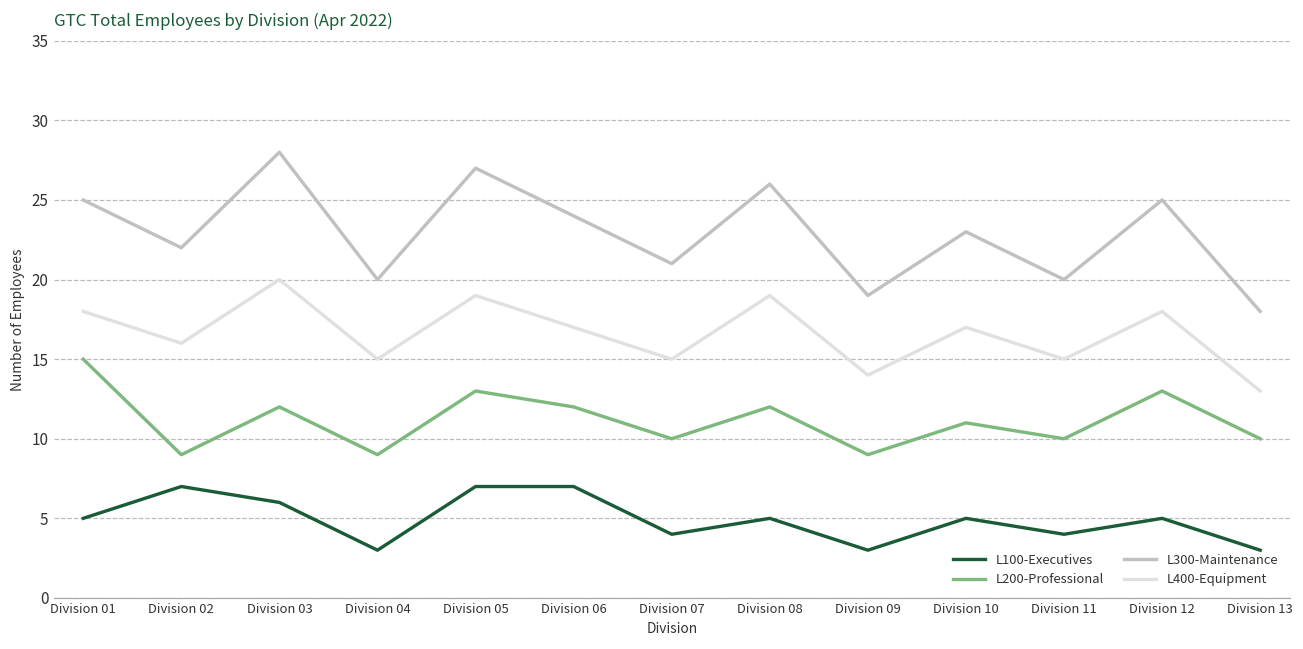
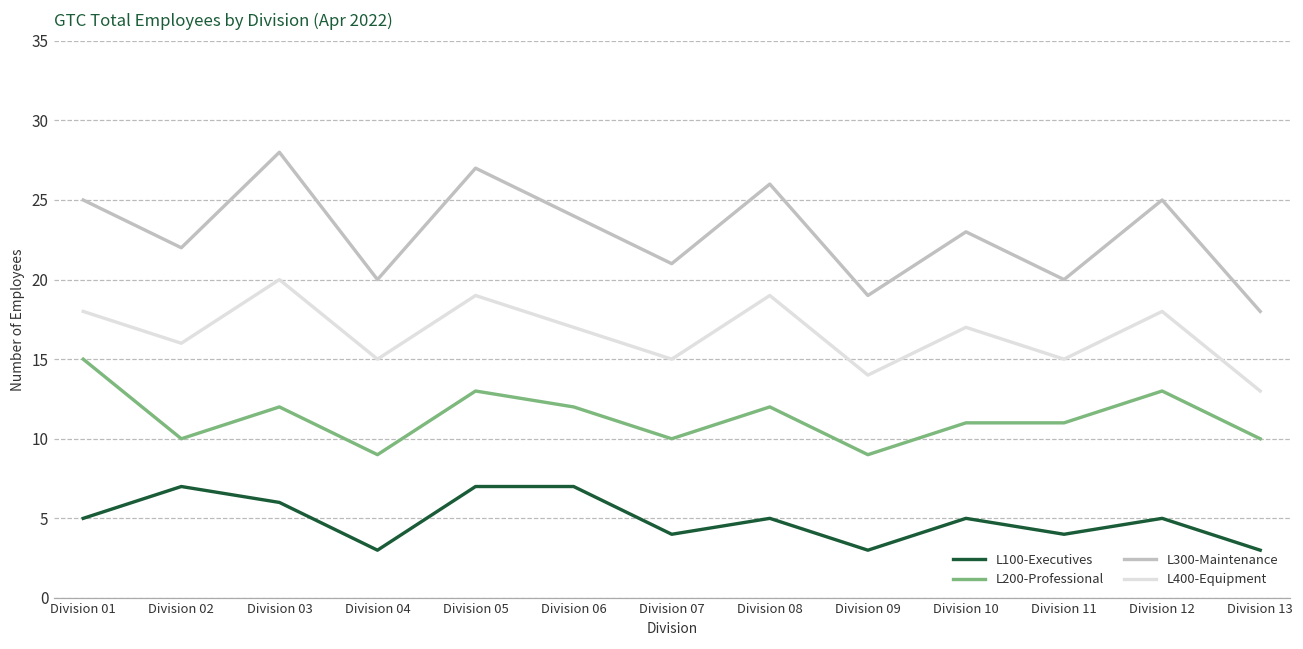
L200-Professional, Division 02: 9 -> 10
L200-Professional, Division 11: 10 -> 11
